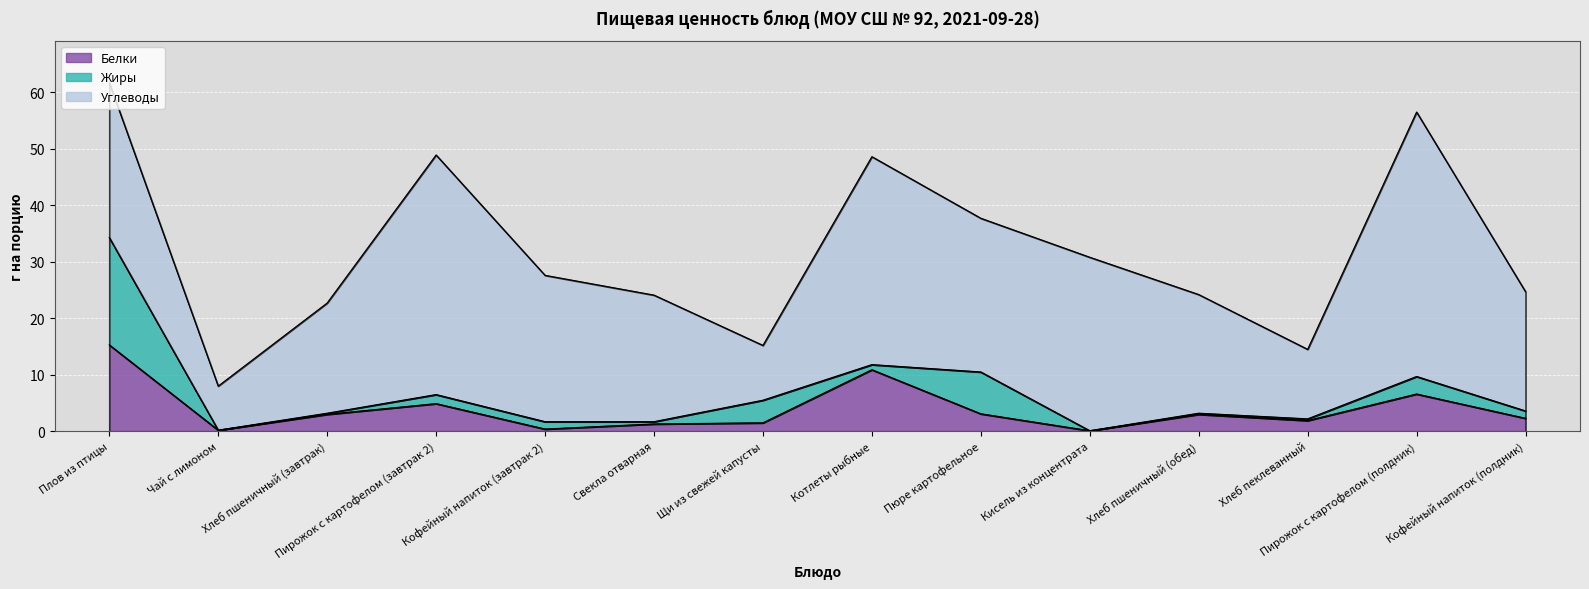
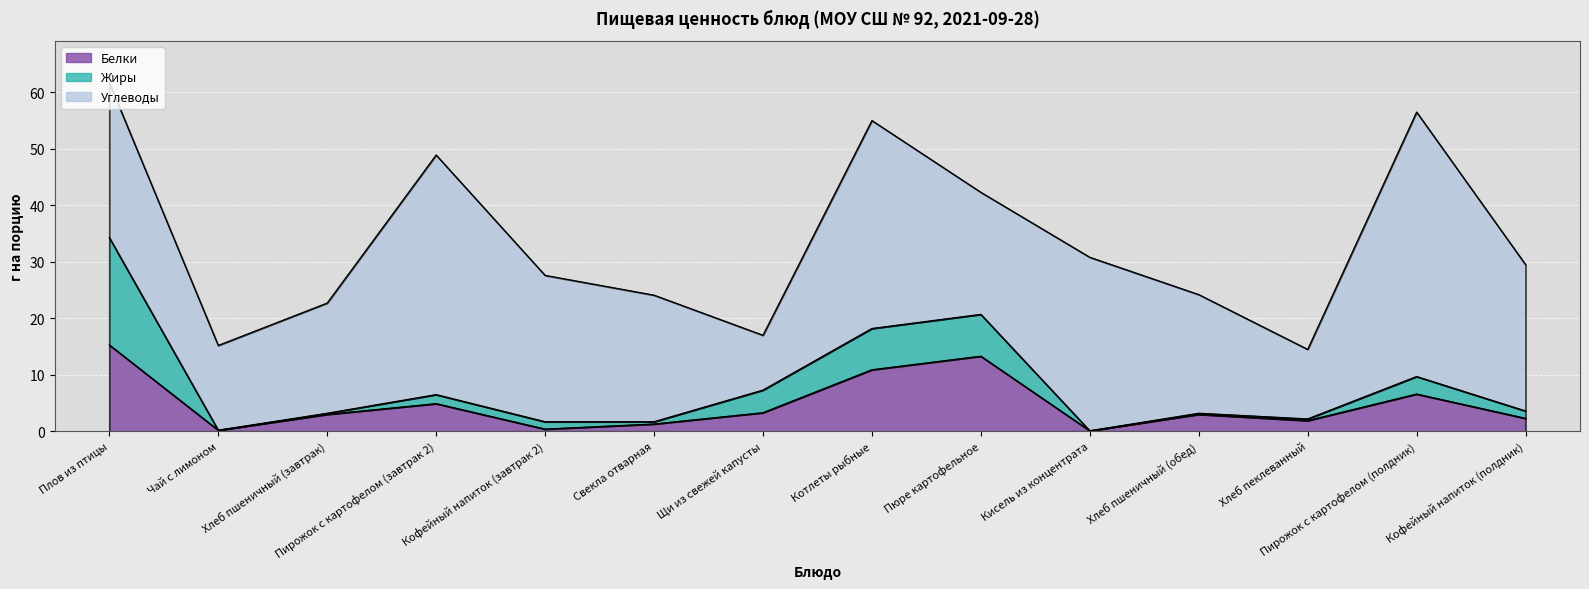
Углеводы, Чай с лимоном: 8 -> 15
Белки, Щи из свежей капусты: 2 -> 3
Жиры, Котлеты рыбные: 1 -> 7
Белки, Пюре картофельное: 3 -> 13
Углеводы, Пюре картофельное: 27 -> 22
Углеводы, Кофейный напиток (полдник): 21 -> 26
